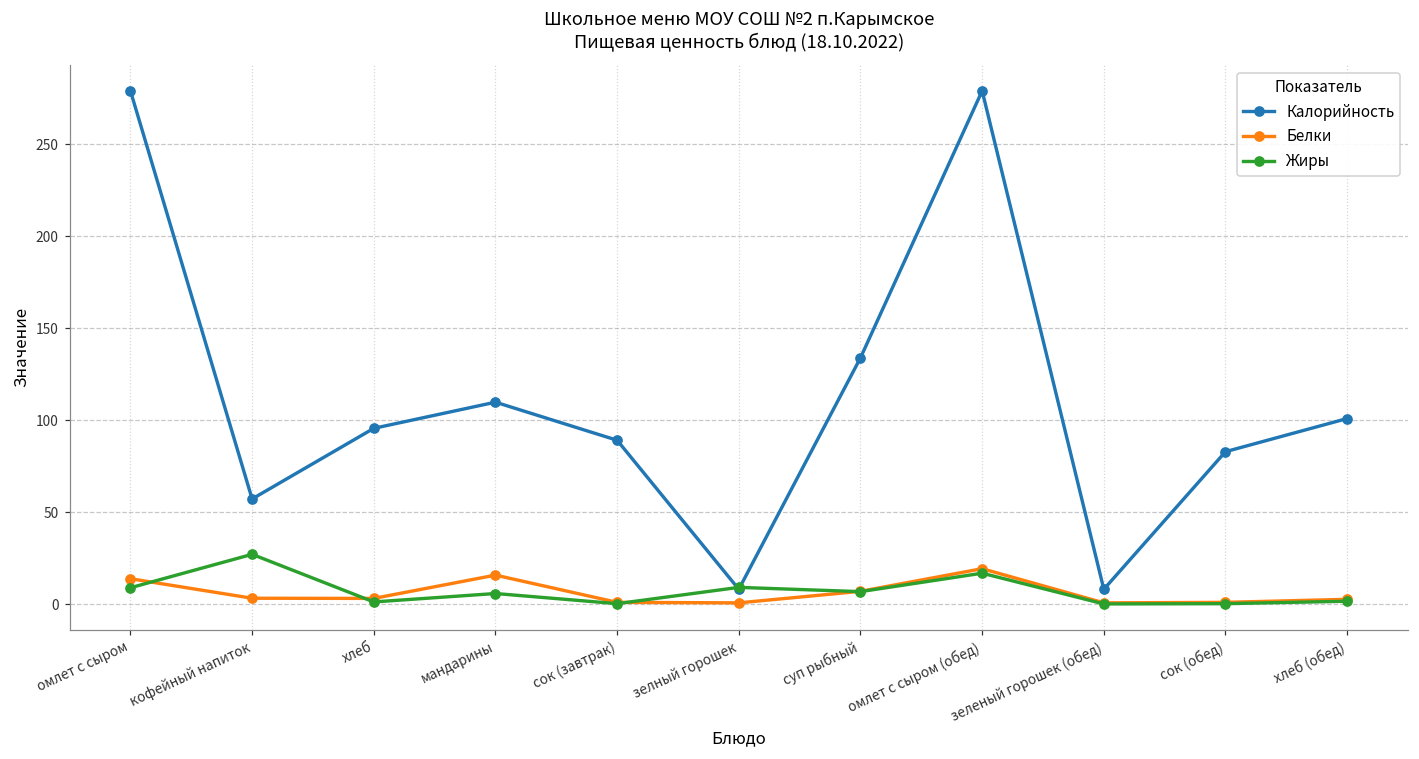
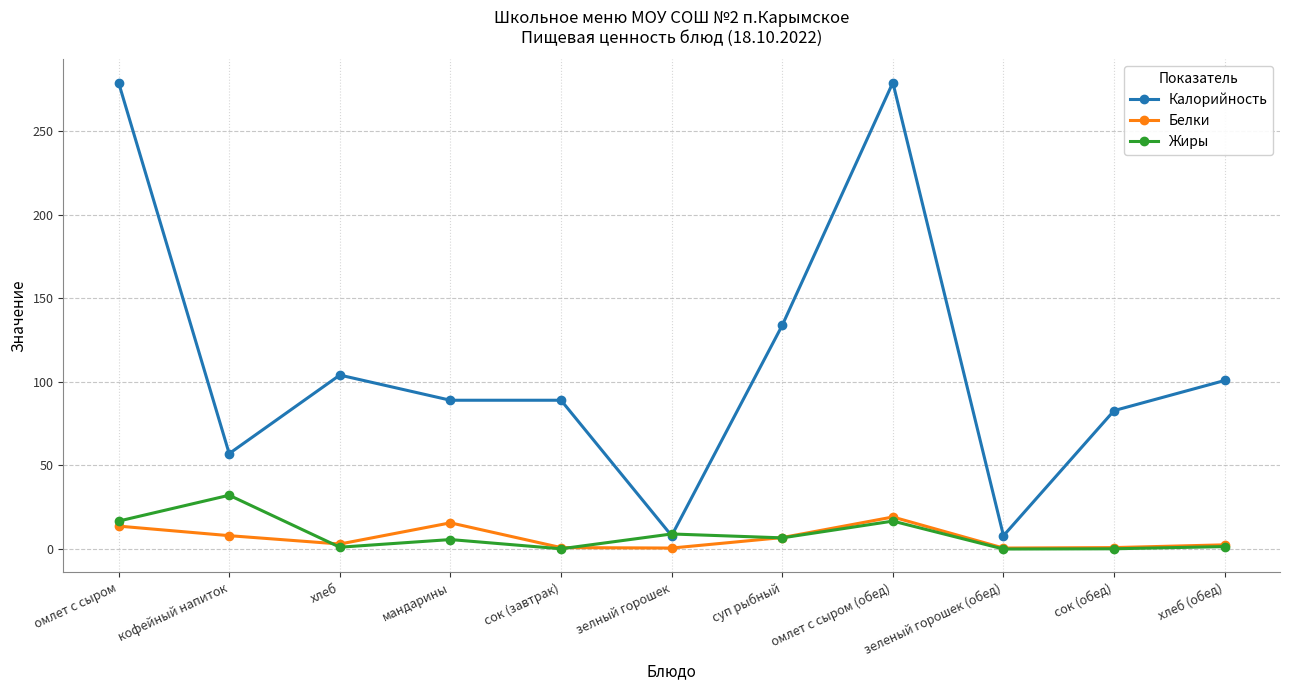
Жиры, омлет с сыром: 9 -> 17
Белки, кофейный напиток: 3 -> 8
Жиры, кофейный напиток: 27 -> 32
Калорийность, хлеб: 95 -> 104
Калорийность, мандарины: 110 -> 89
